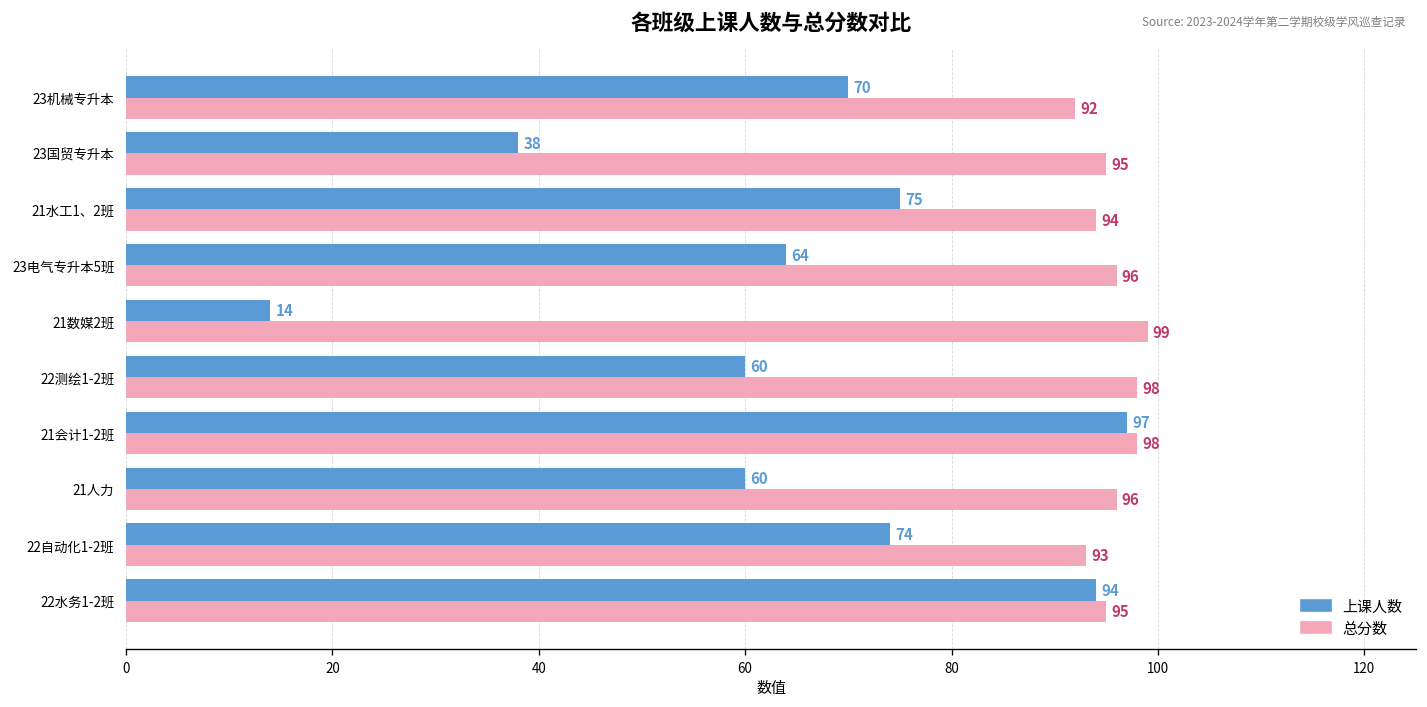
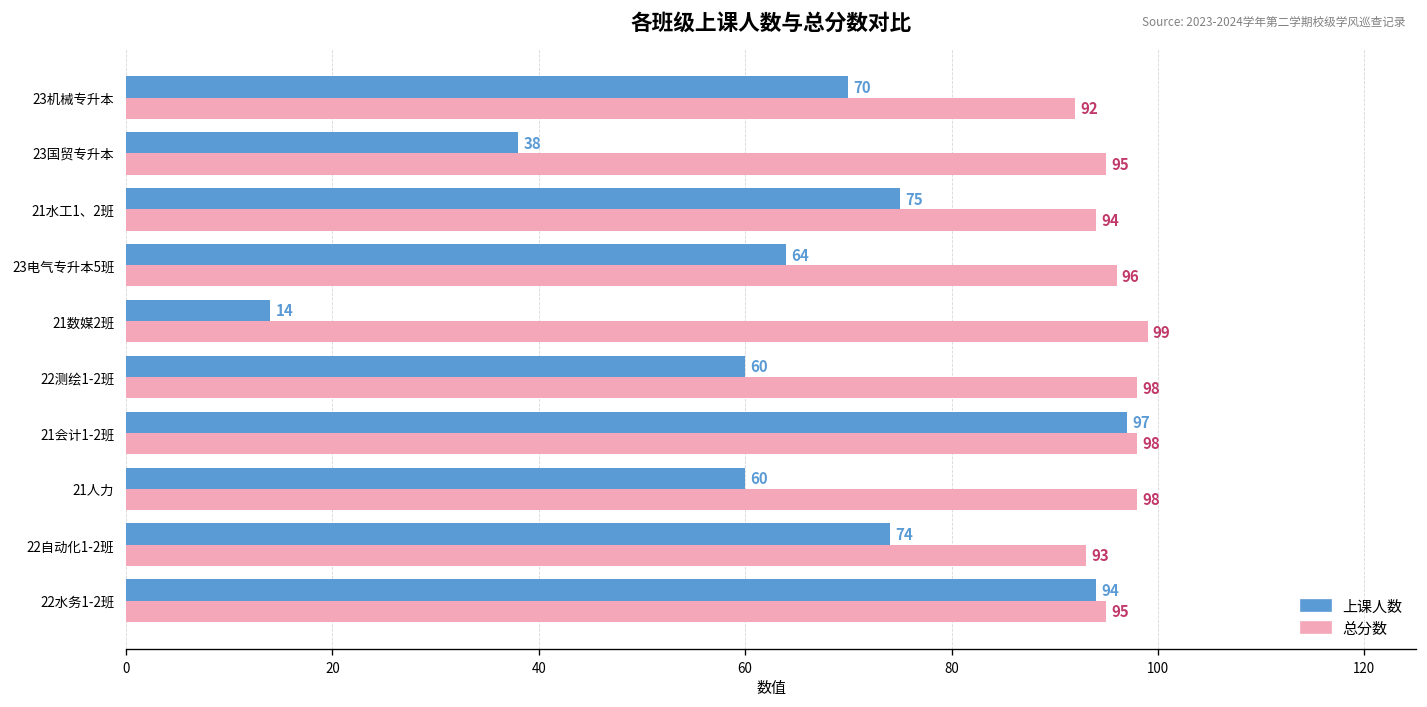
总分数, 21人力: 96 -> 98
